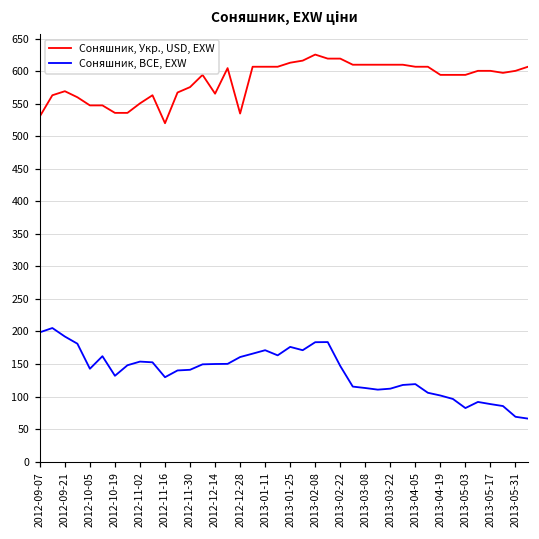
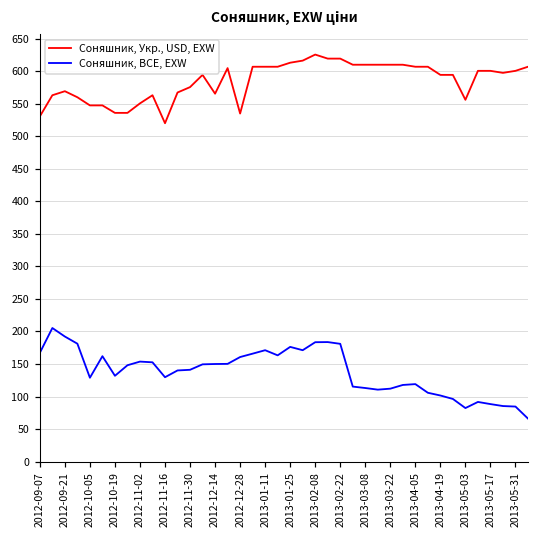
Соняшник, BCE, EXW, 2012-09-07: 200 -> 170
Соняшник, BCE, EXW, 2012-10-05: 140 -> 130
Соняшник, BCE, EXW, 2013-02-22: 150 -> 180
Соняшник, Укр., USD, EXW, 2013-05-03: 590 -> 560
Соняшник, BCE, EXW, 2013-05-31: 70 -> 80
